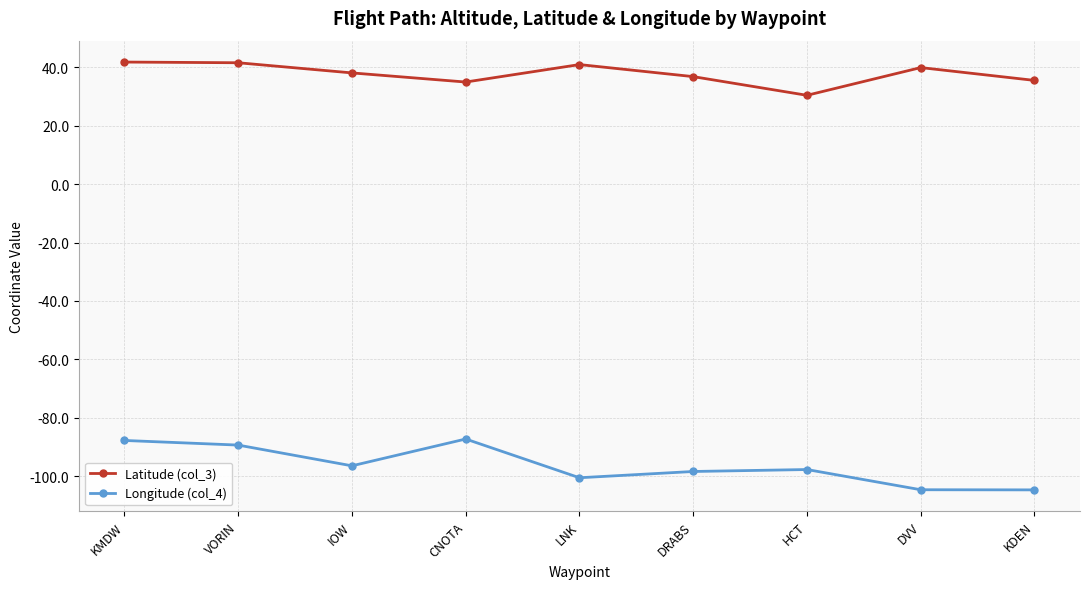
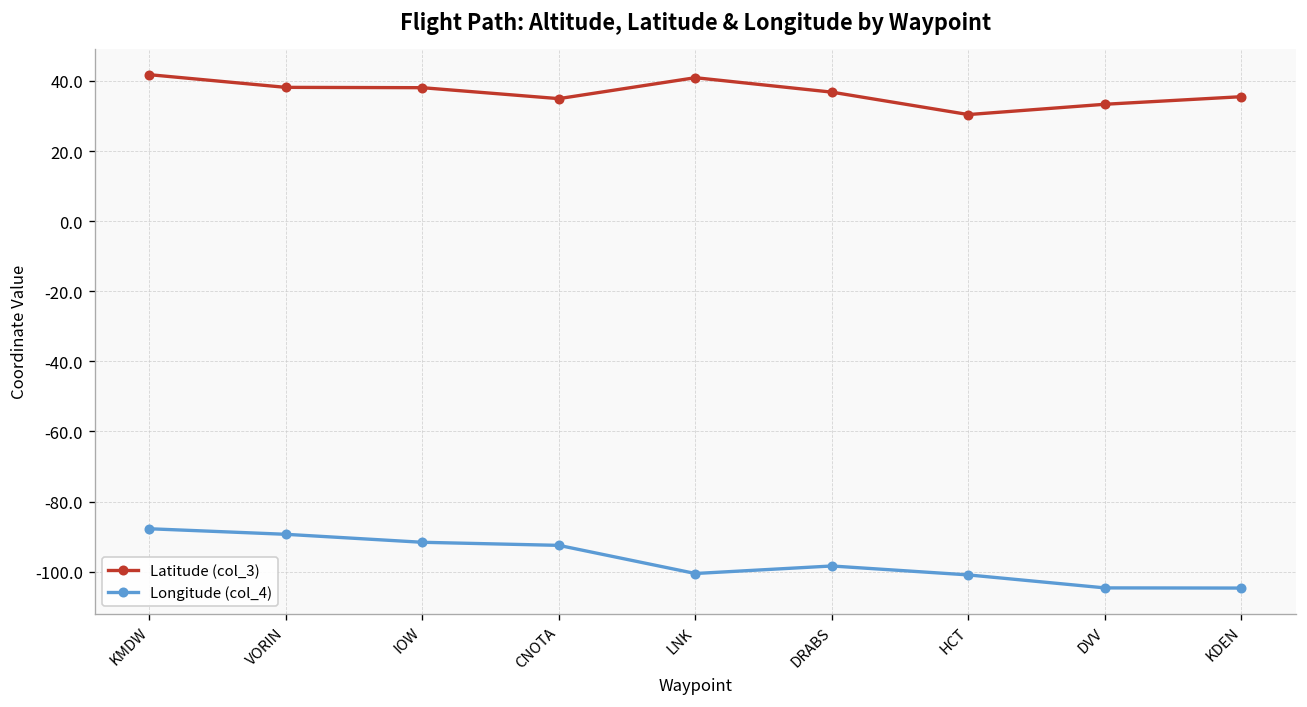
Latitude (col_3), VORIN: 42 -> 38
Longitude (col_4), IOW: -96 -> -92
Longitude (col_4), CNOTA: -87 -> -92
Longitude (col_4), HCT: -98 -> -101
Latitude (col_3), DVV: 40 -> 33
